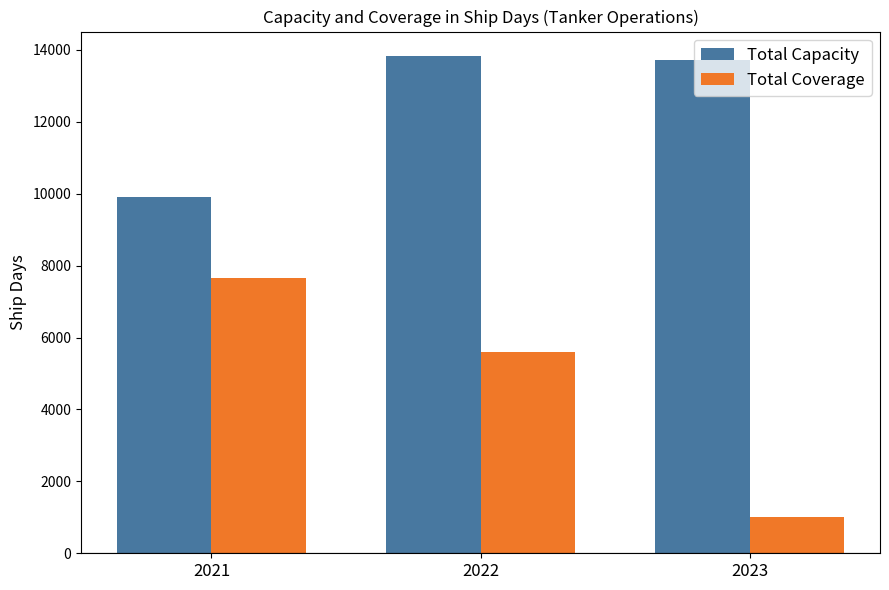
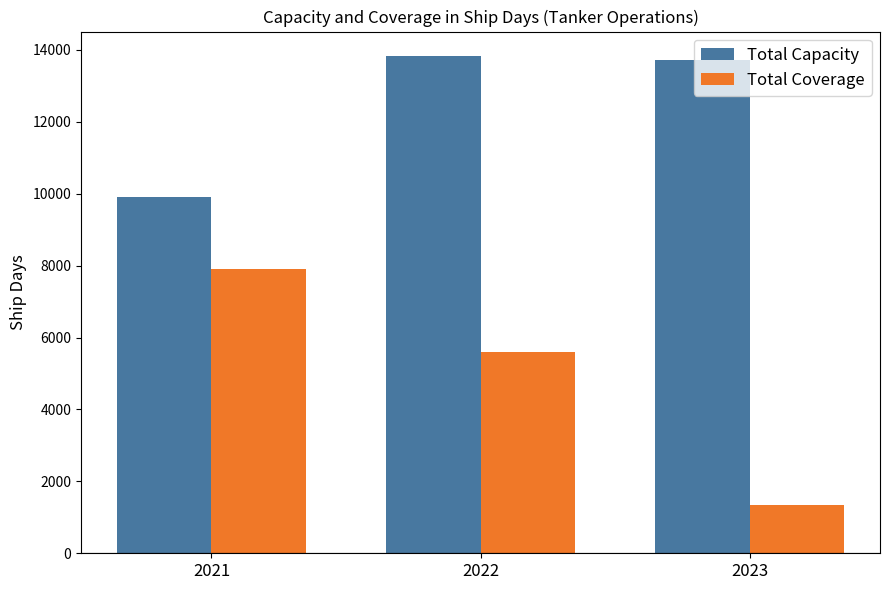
Total Coverage, 2021: 7700 -> 7900
Total Coverage, 2023: 1000 -> 1300
